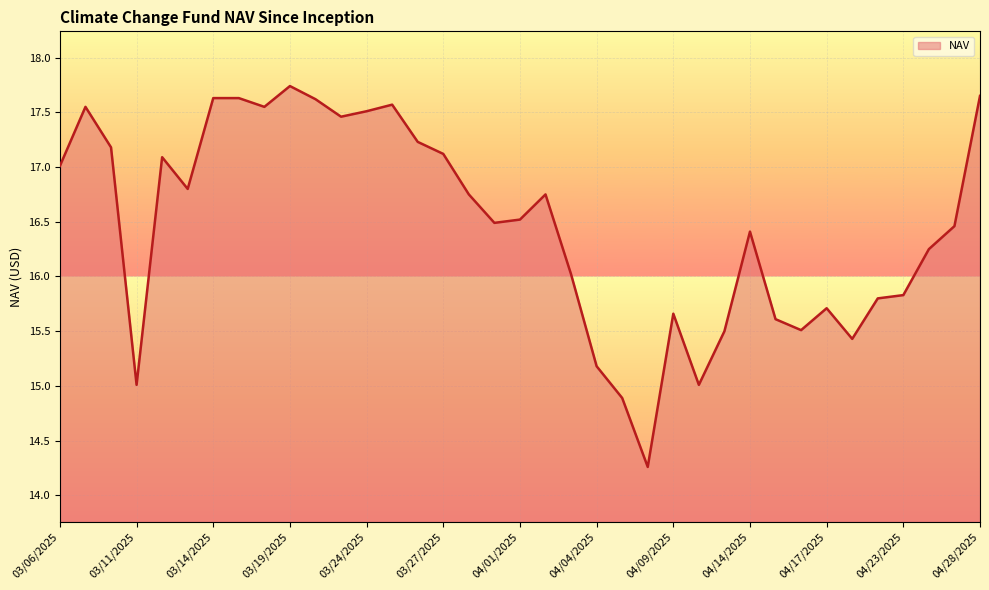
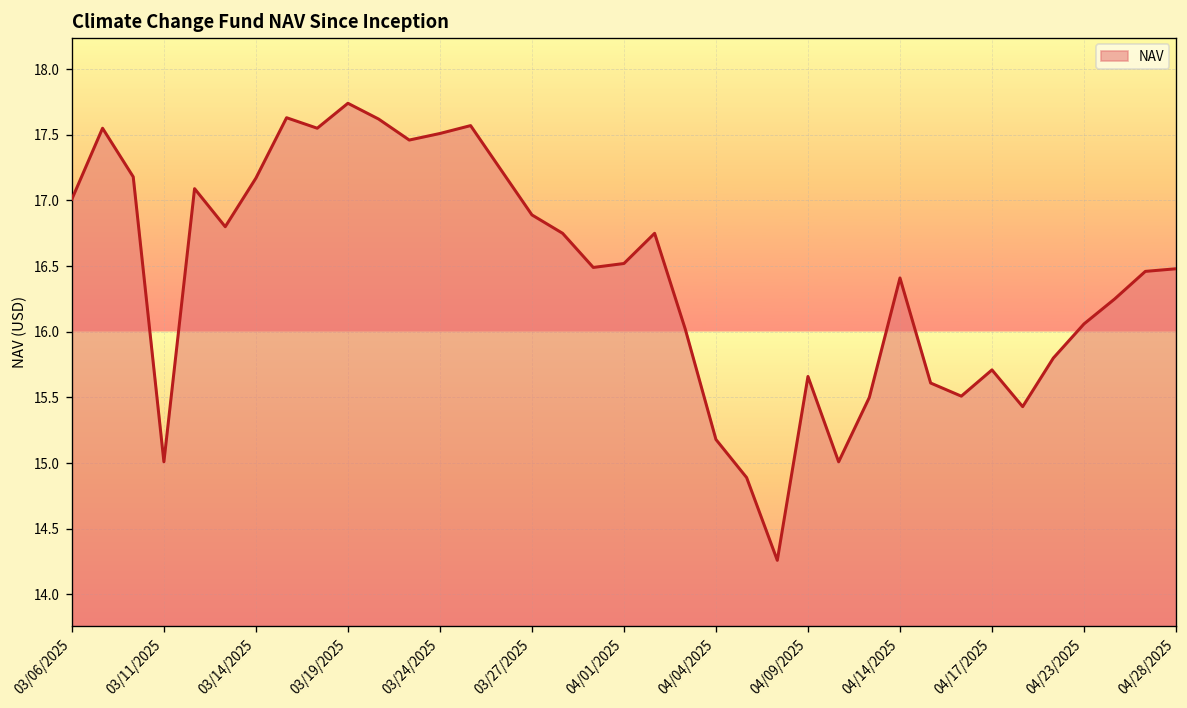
03/14/2025: 17.63 -> 17.17
03/27/2025: 17.12 -> 16.89
04/23/2025: 15.83 -> 16.06
04/28/2025: 17.65 -> 16.48
